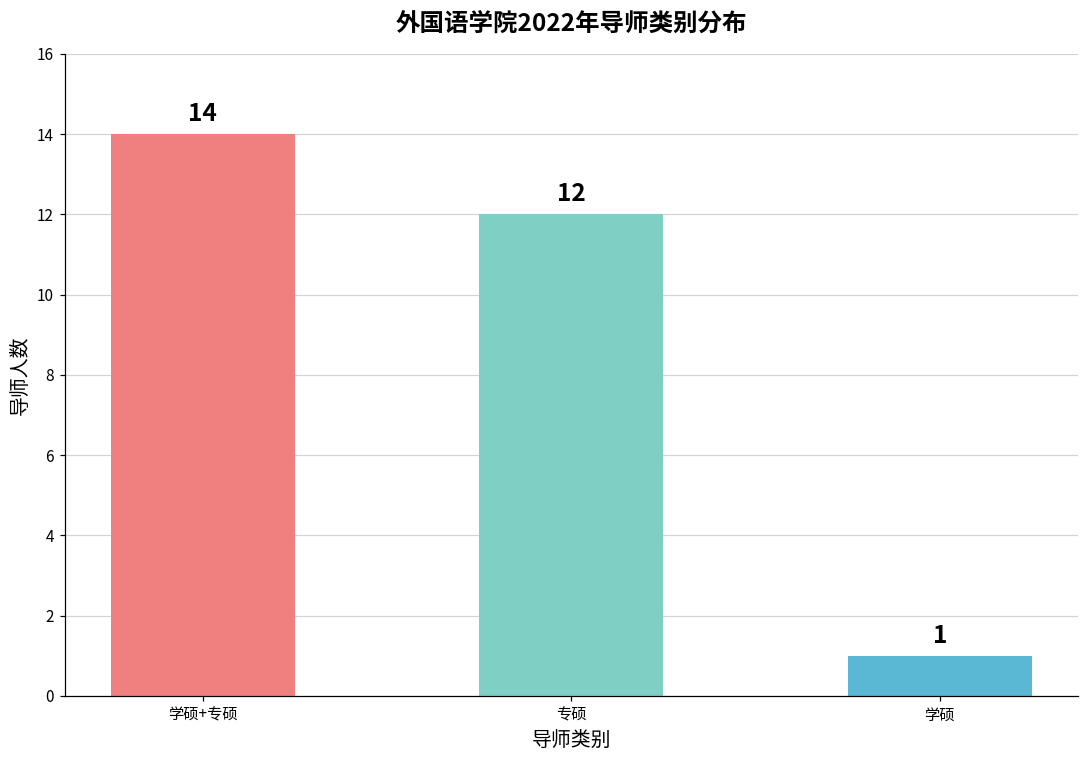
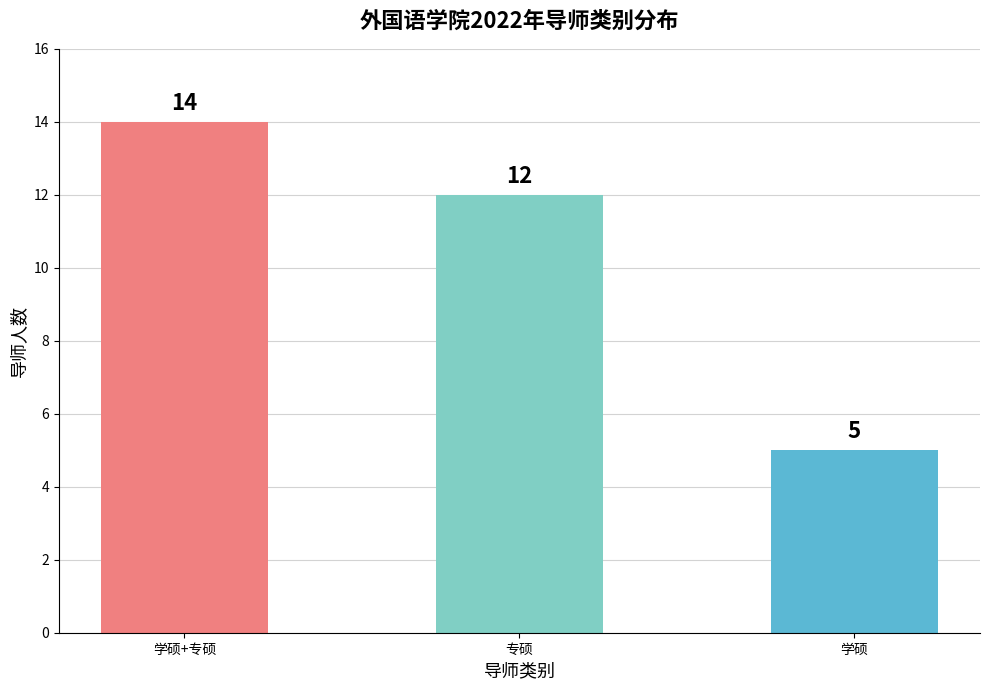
学硕: 1 -> 5
